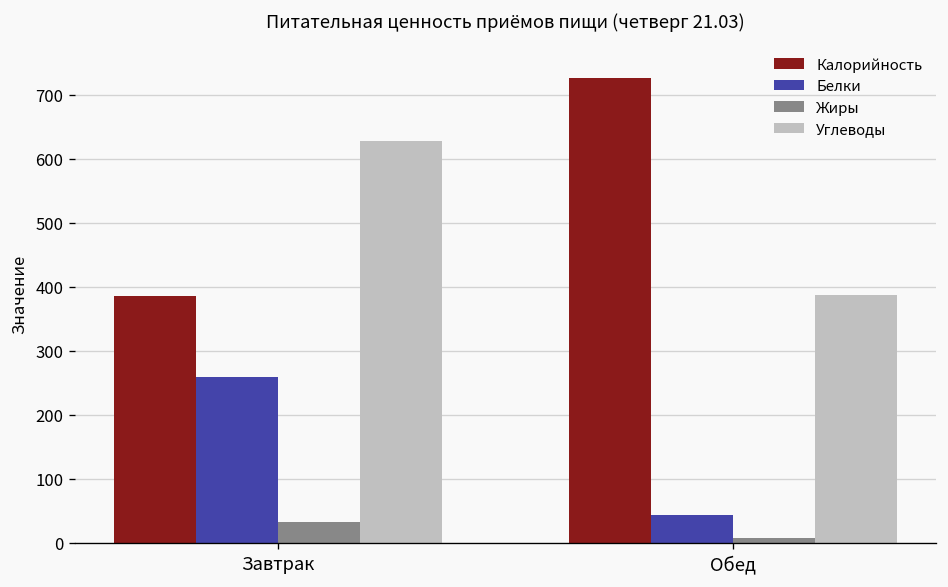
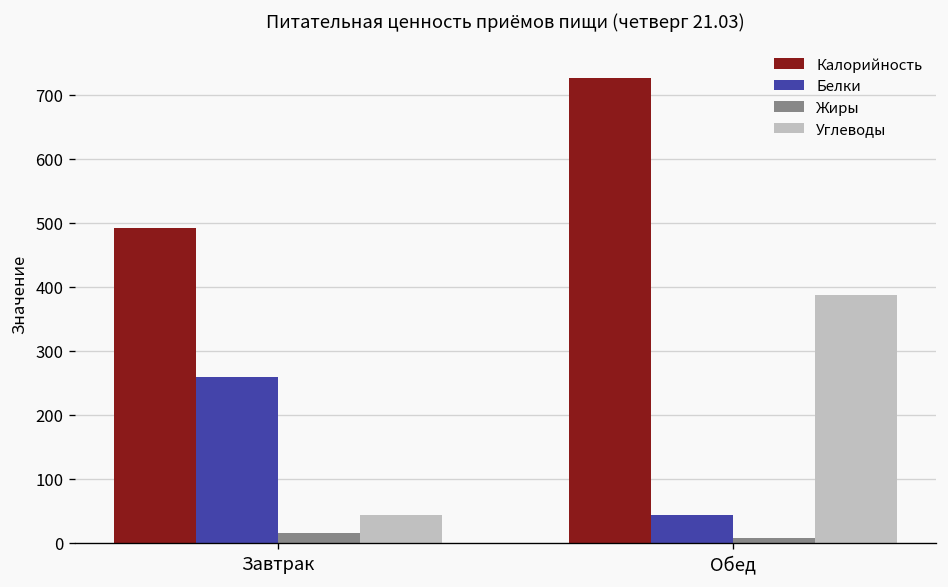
Калорийность, Завтрак: 390 -> 490
Жиры, Завтрак: 30 -> 20
Углеводы, Завтрак: 630 -> 40
